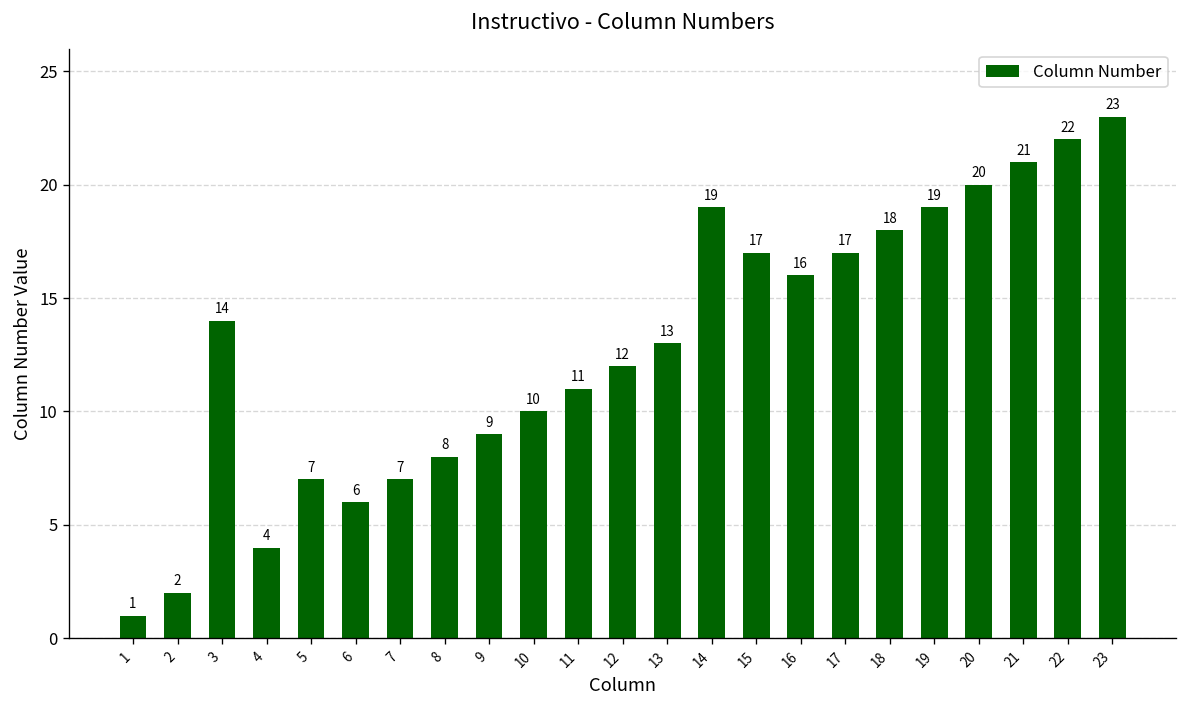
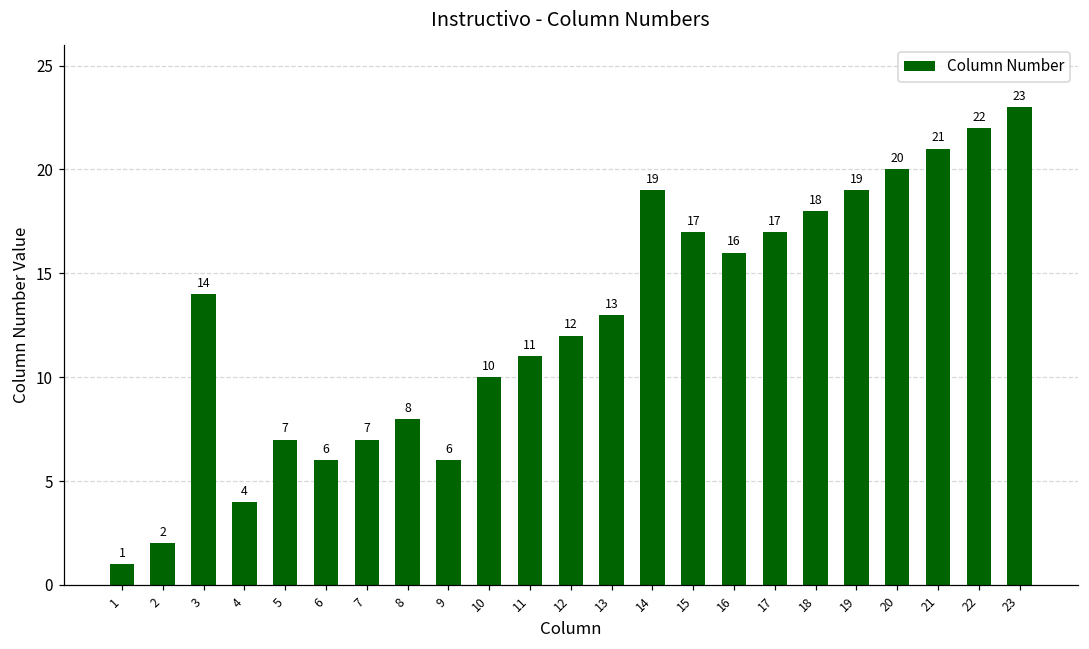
9: 9 -> 6
